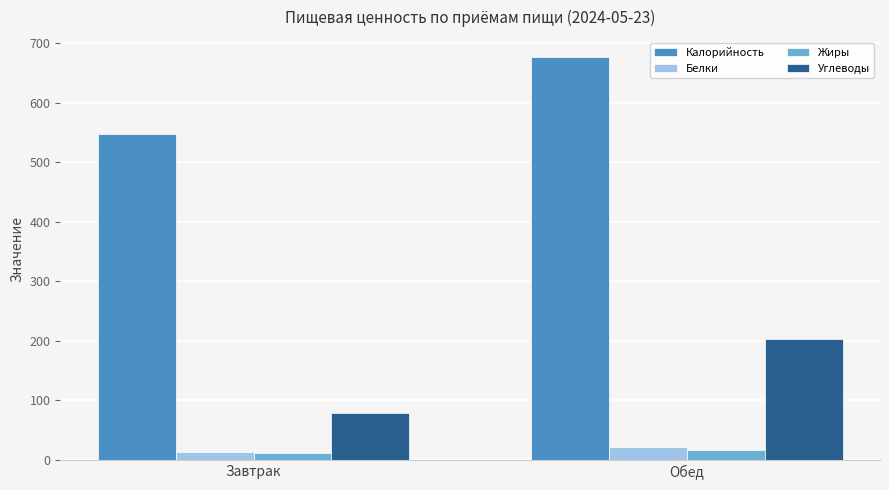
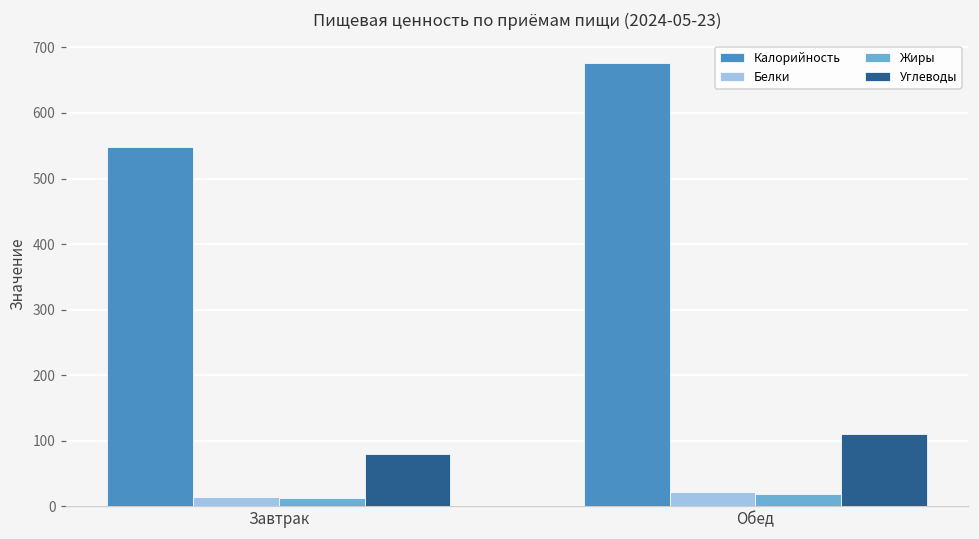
Углеводы, Обед: 200 -> 110
